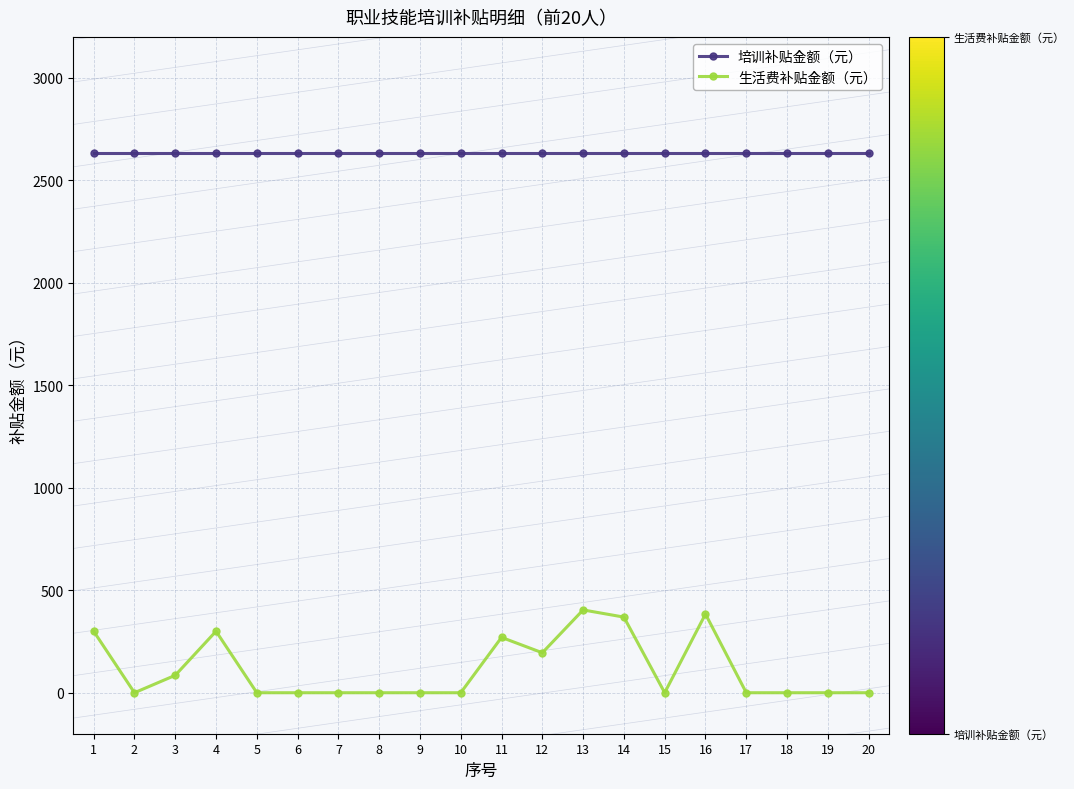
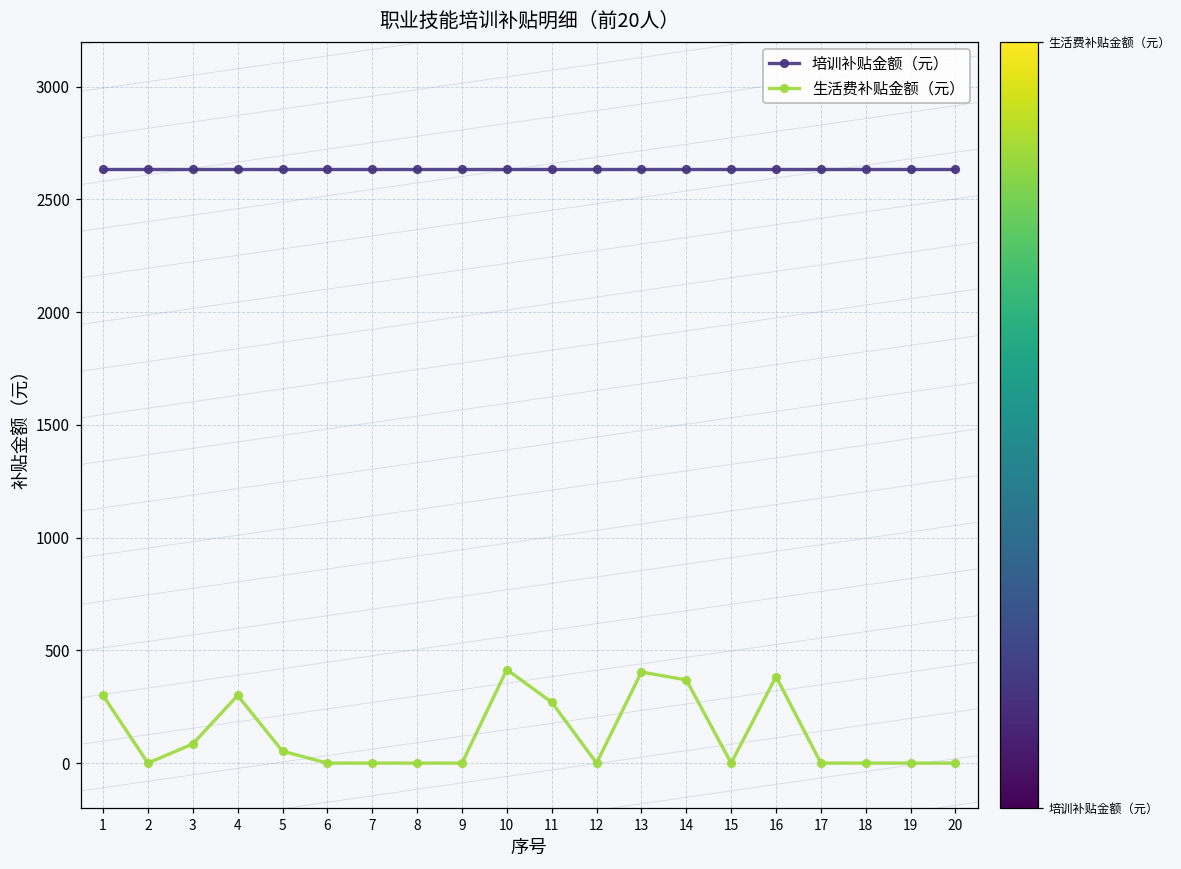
生活费补贴金额（元）, 5: 0 -> 50
生活费补贴金额（元）, 10: 0 -> 420
生活费补贴金额（元）, 12: 200 -> 0
